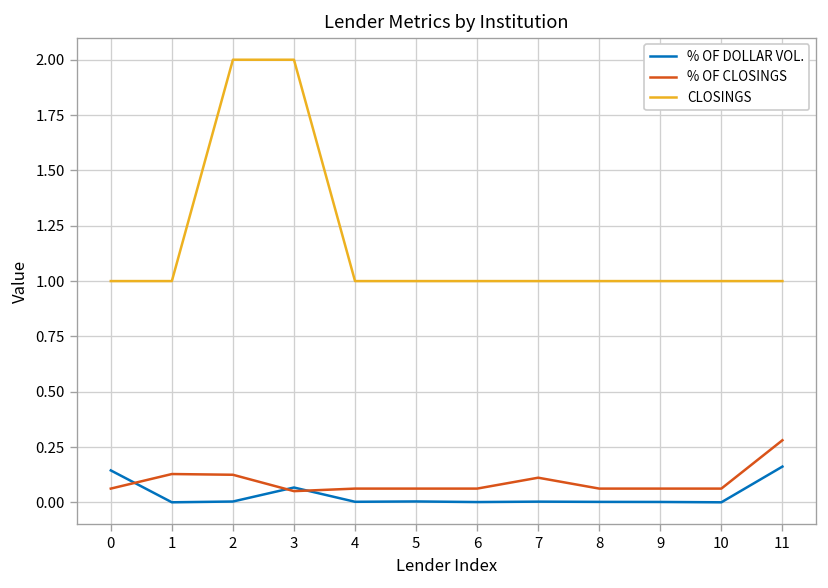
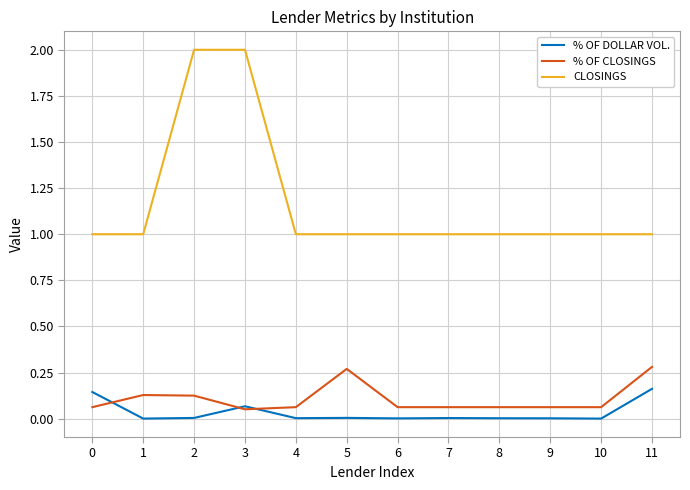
% OF CLOSINGS, 5: 0.06 -> 0.27
% OF CLOSINGS, 7: 0.11 -> 0.06
